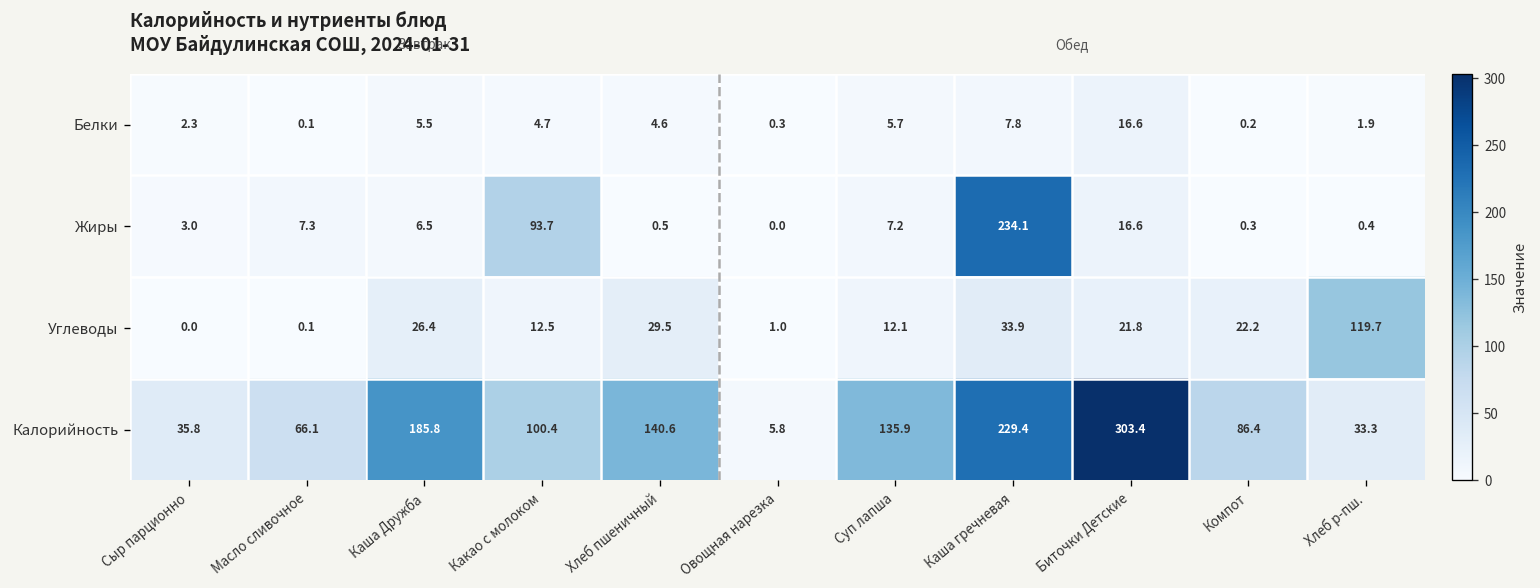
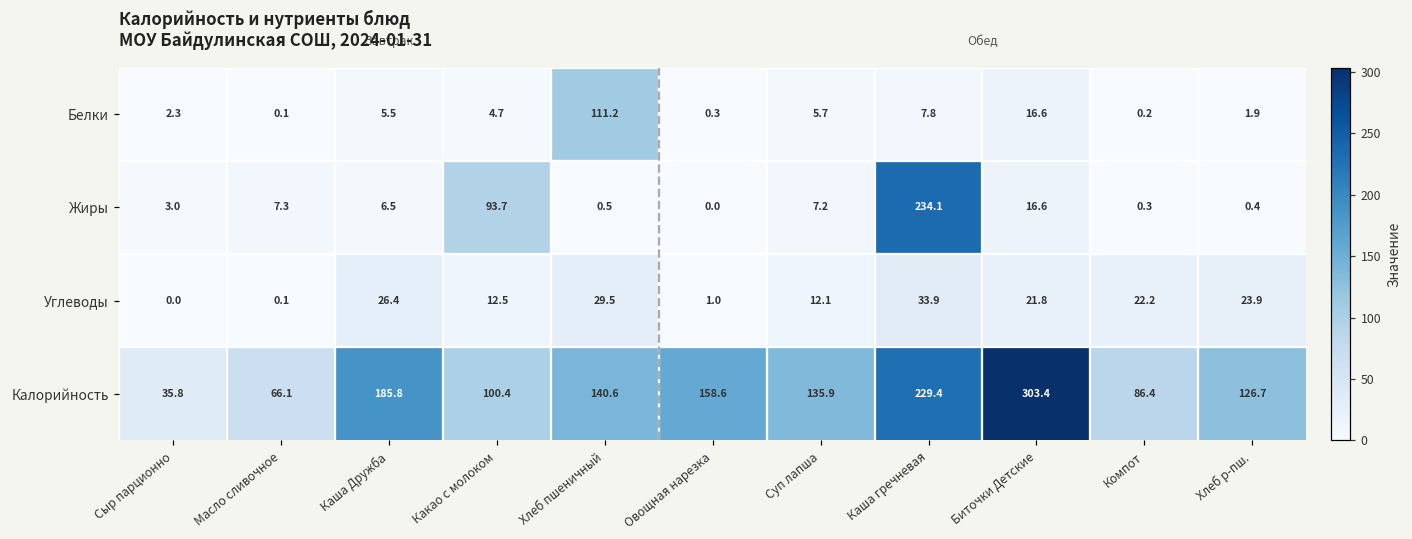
Белки, Хлеб пшеничный: 4.6 -> 111.2
Углеводы, Хлеб р-пш.: 119.7 -> 23.9
Калорийность, Овощная нарезка: 5.8 -> 158.6
Калорийность, Хлеб р-пш.: 33.3 -> 126.7
